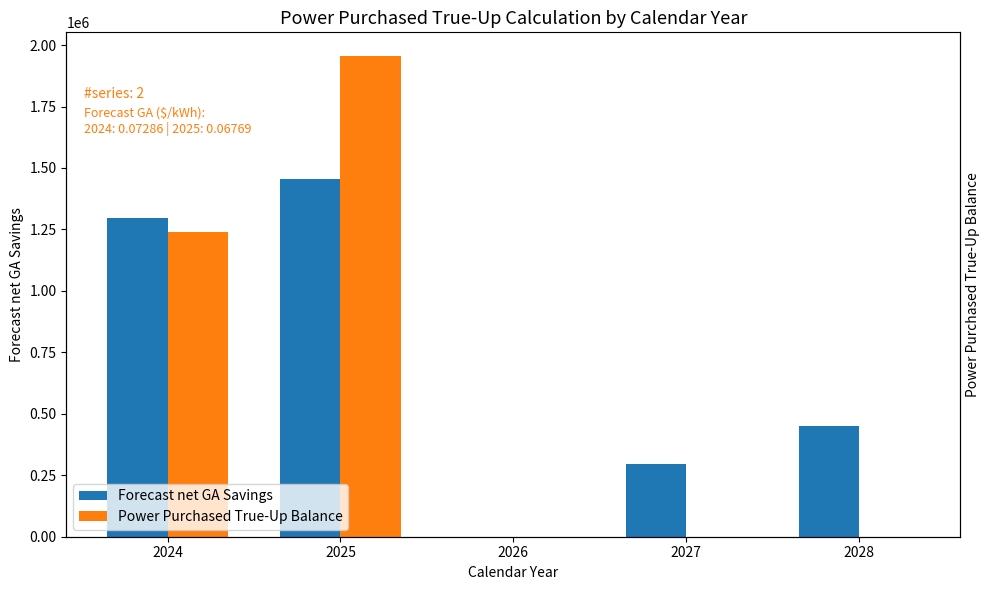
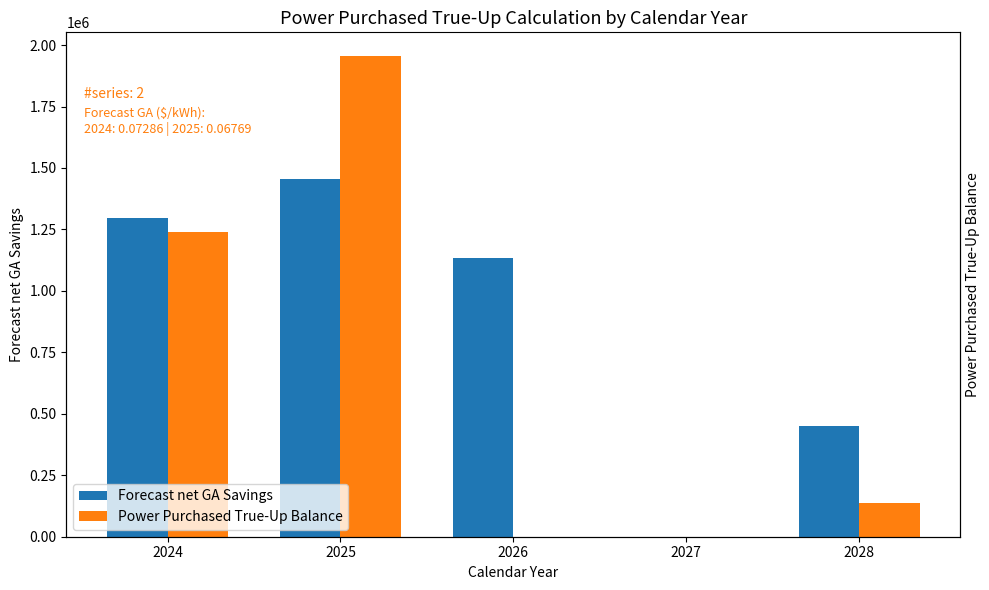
Forecast net GA Savings, 2026: 0 -> 1130000
Forecast net GA Savings, 2027: 300000 -> 0
Power Purchased True-Up Balance, 2028: 0 -> 140000
